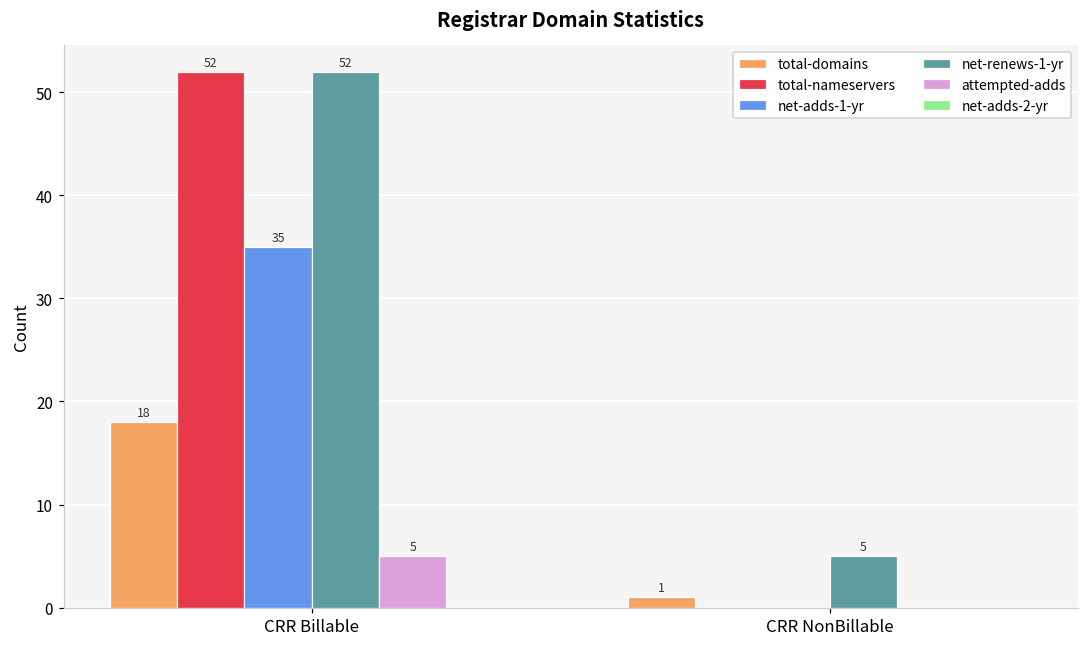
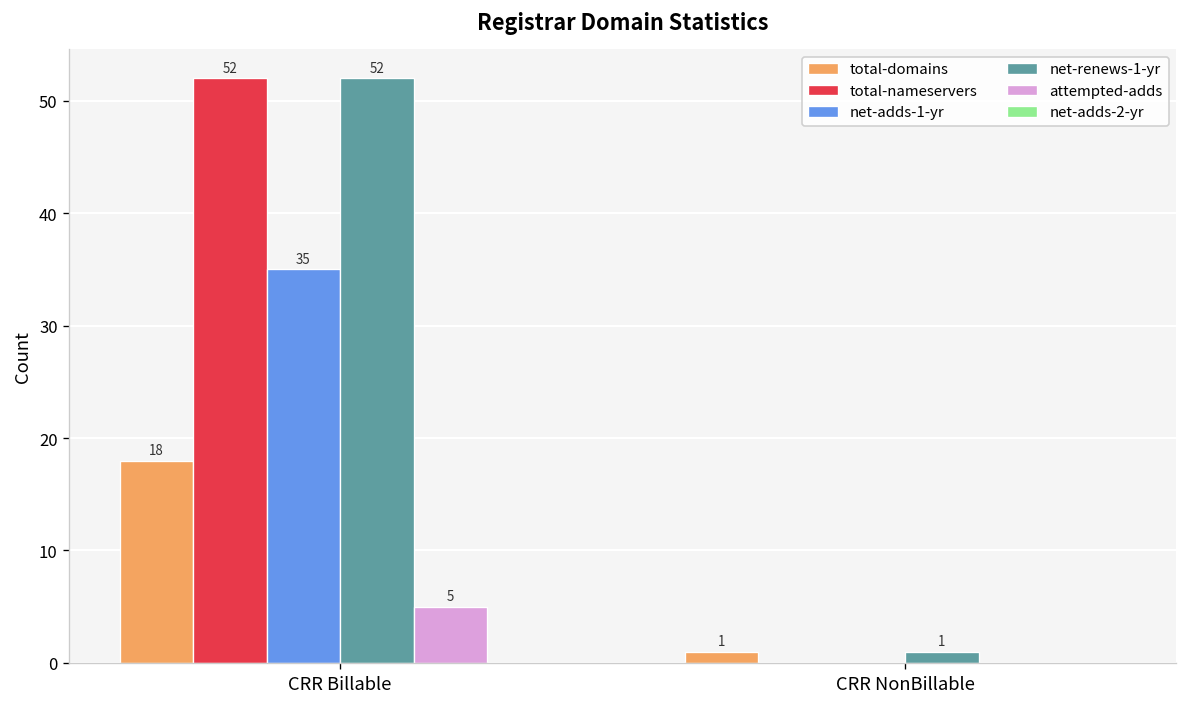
net-renews-1-yr, CRR NonBillable: 5 -> 1
